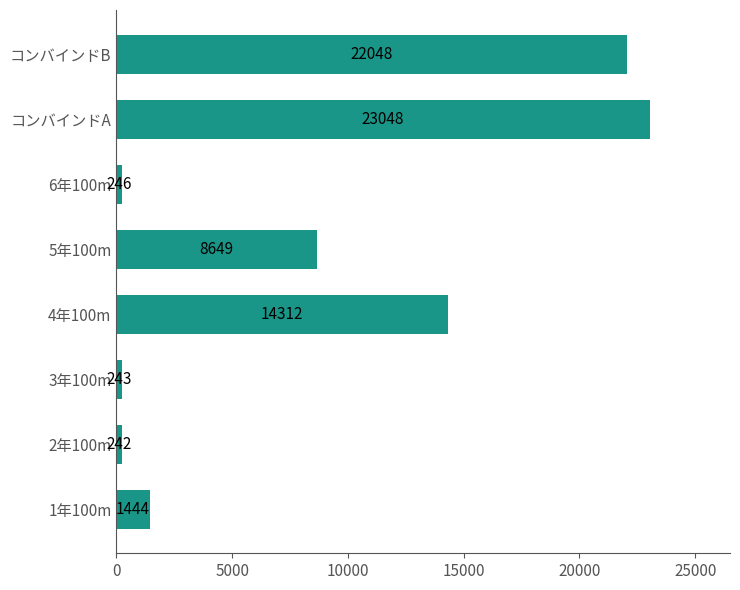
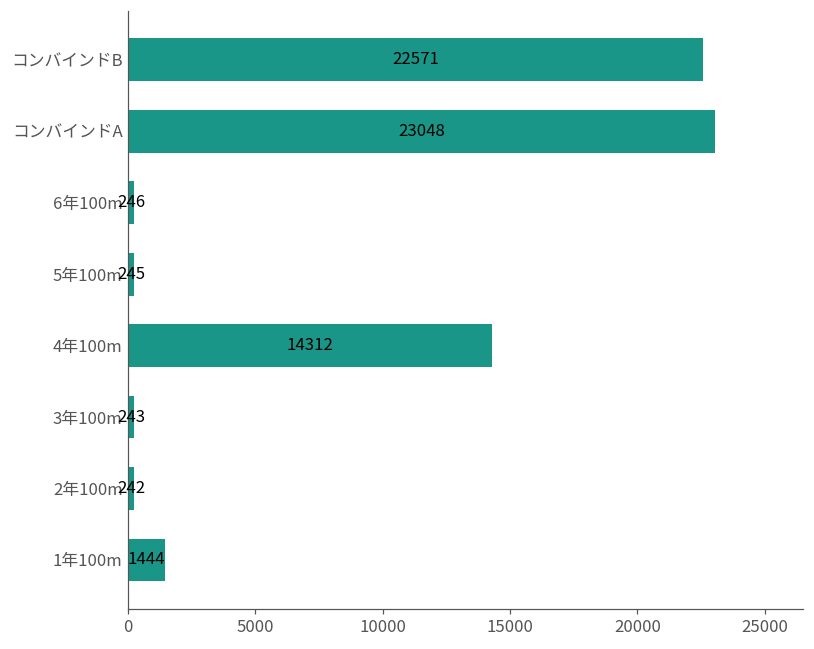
コンバインドB: 22048 -> 22571
5年100m: 8649 -> 245
